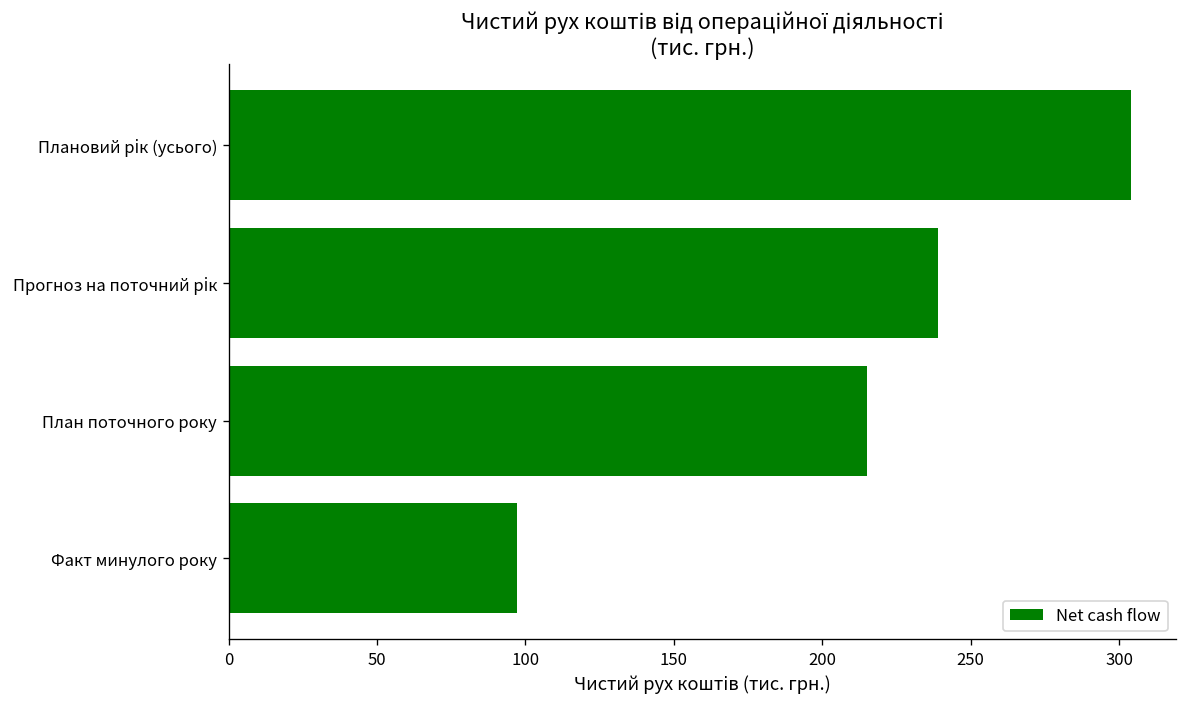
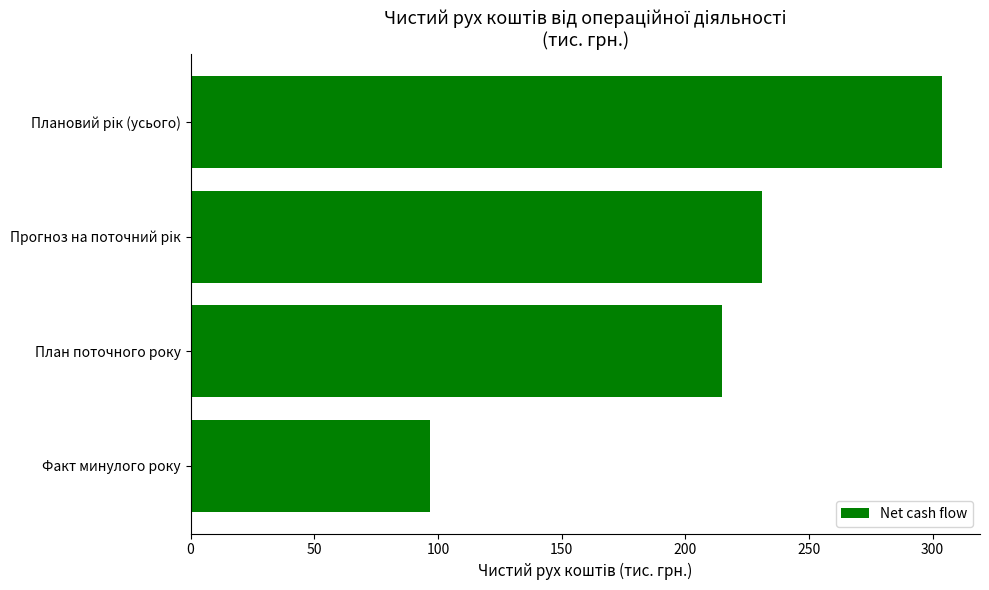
Прогноз на поточний рік: 239 -> 231
